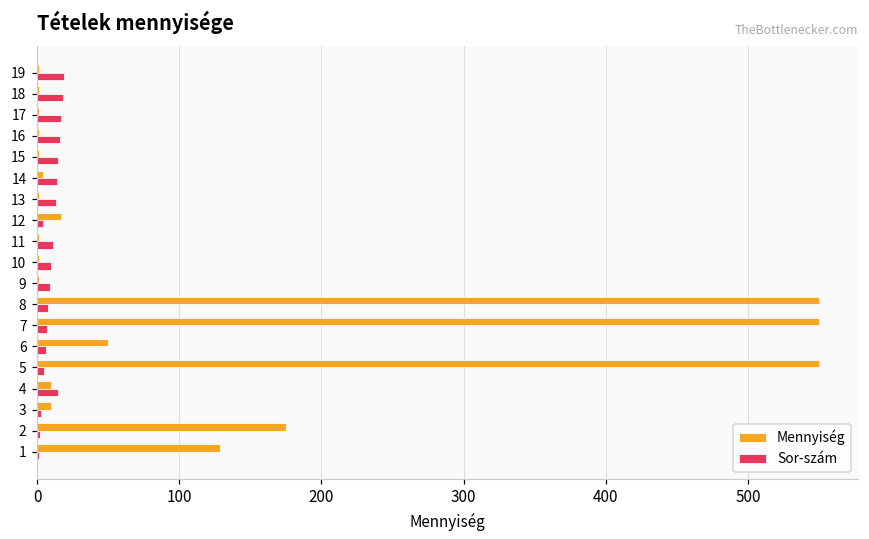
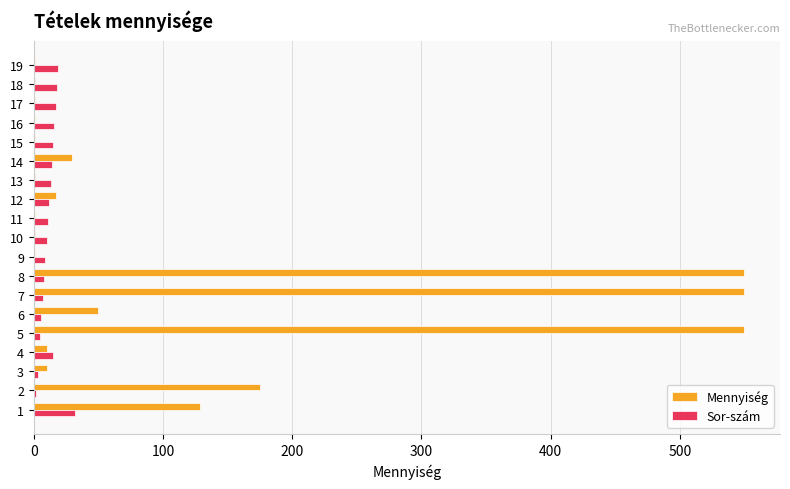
Mennyiség, 14: 4 -> 30
Sor-szám, 12: 4 -> 12
Sor-szám, 1: 1 -> 32
